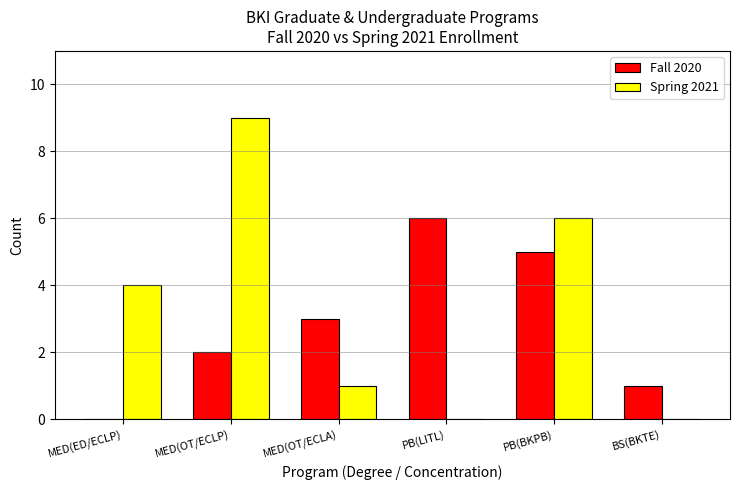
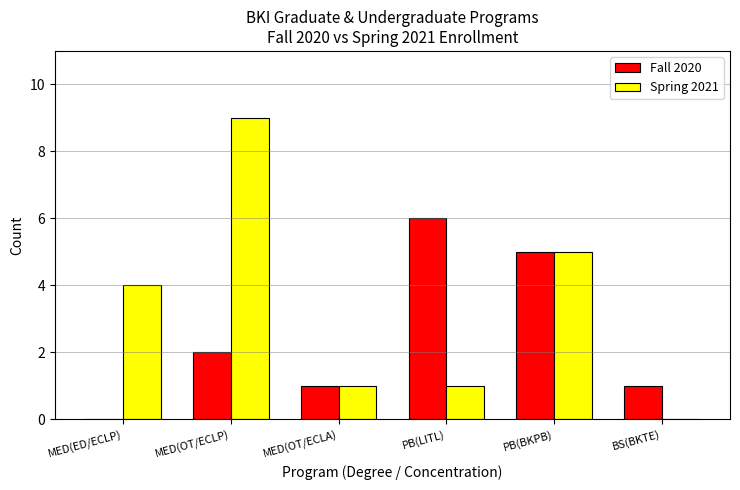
Fall 2020, MED(OT/ECLA): 3 -> 1
Spring 2021, PB(LITL): 0 -> 1
Spring 2021, PB(BKPB): 6 -> 5
